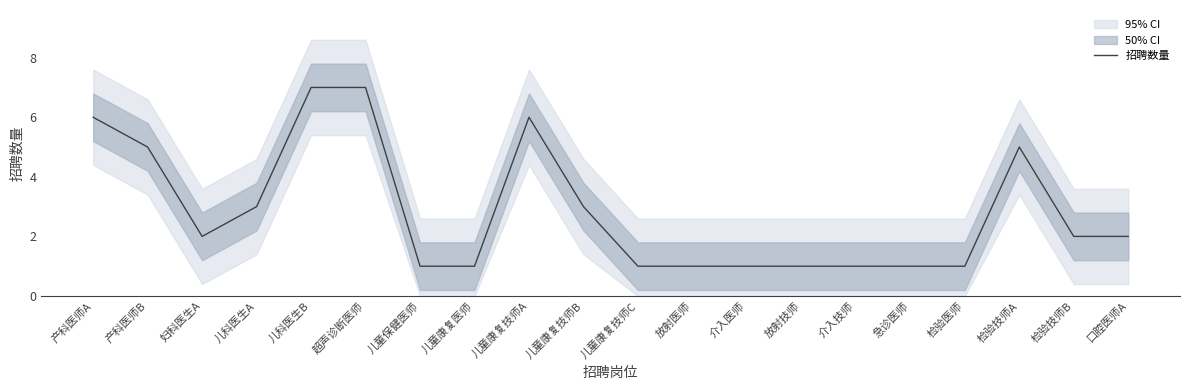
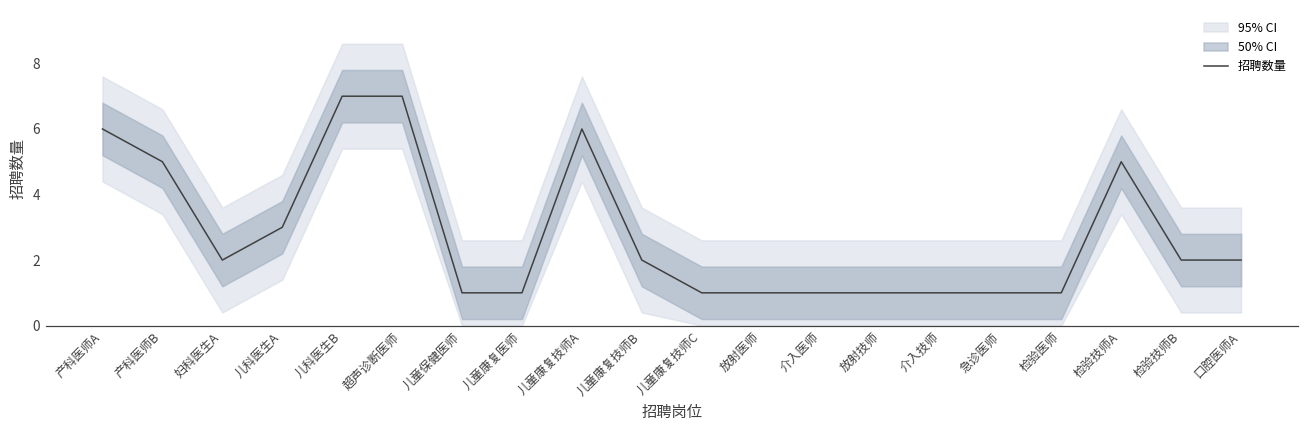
招聘数量, 儿童康复技师B: 3 -> 2
